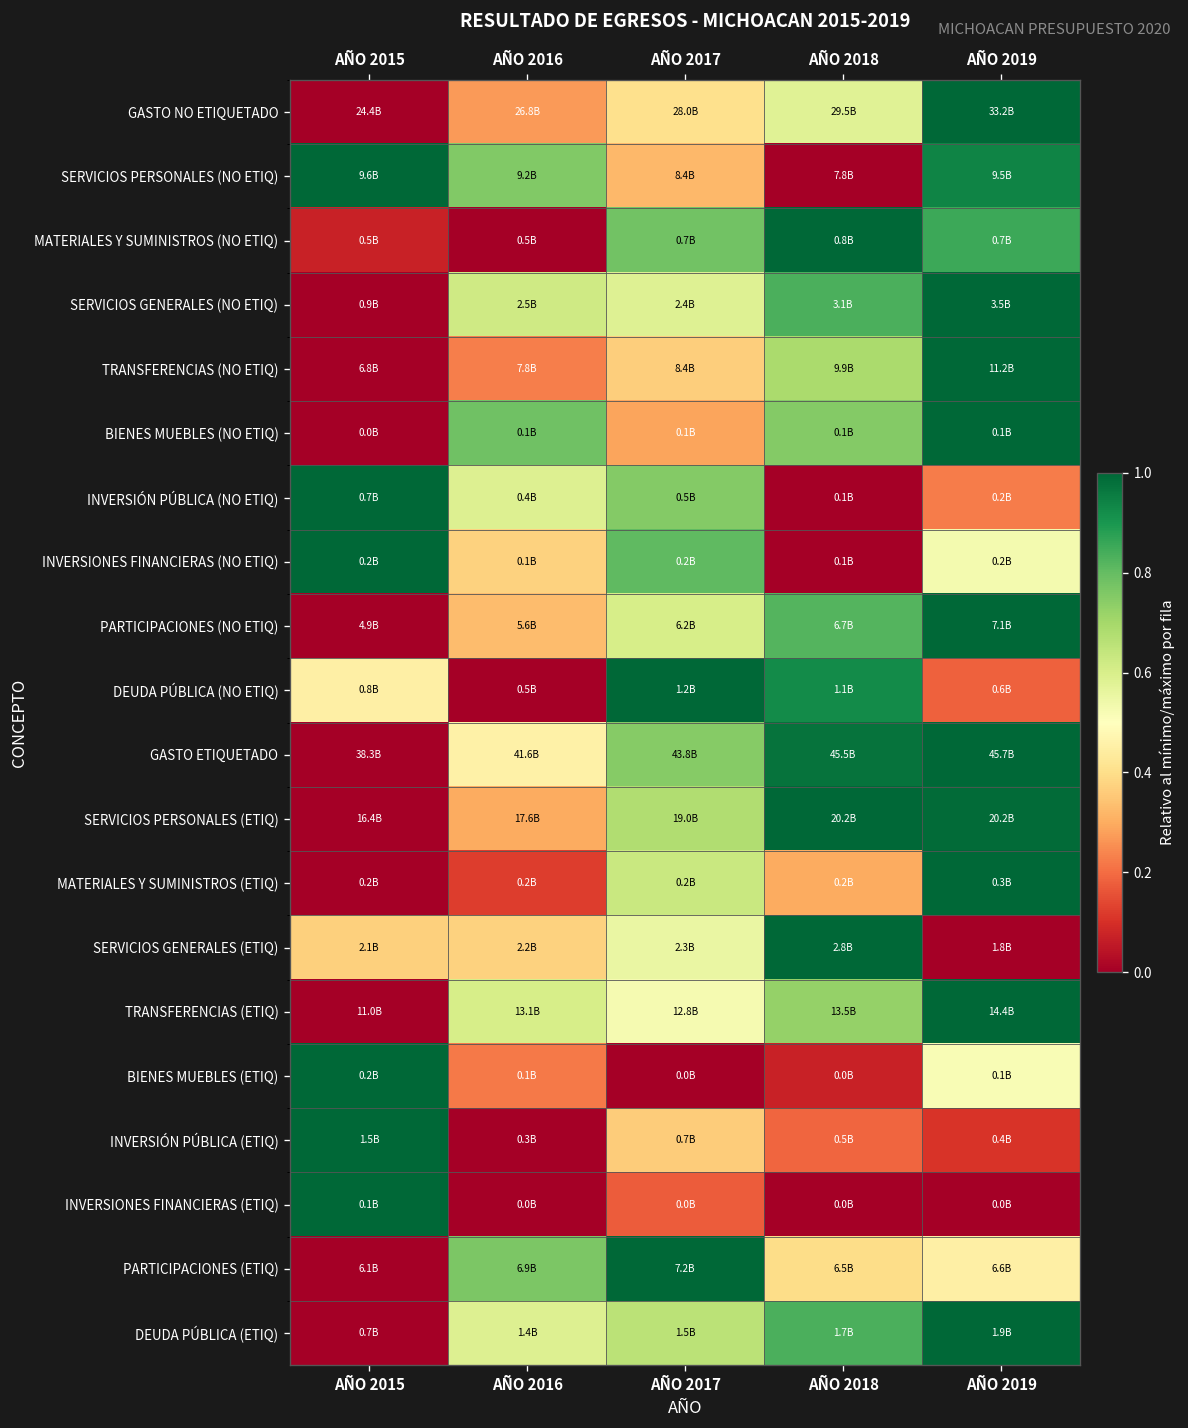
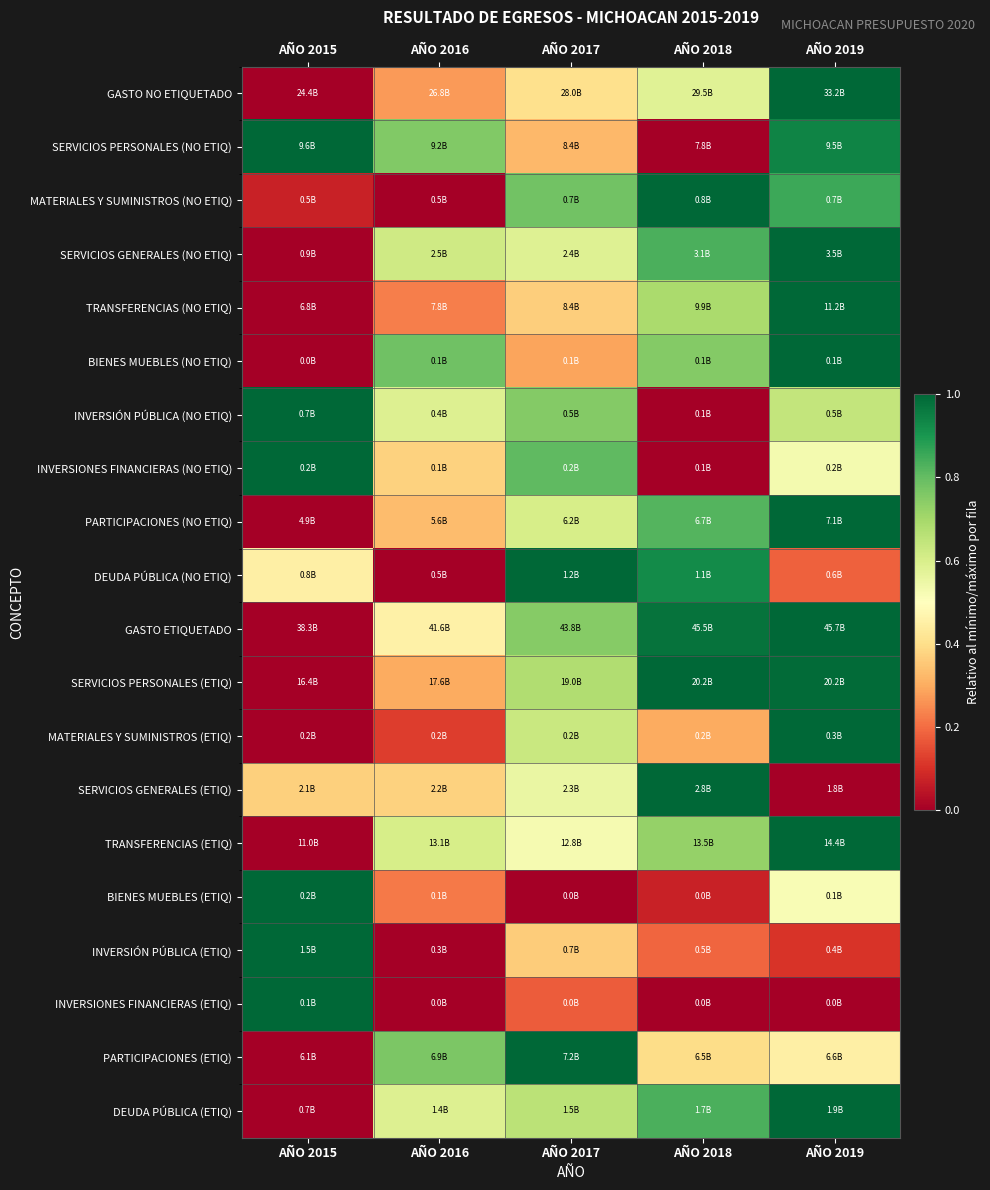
INVERSIÓN PÚBLICA (NO ETIQ), AÑO 2019: 0.2B -> 0.5B
